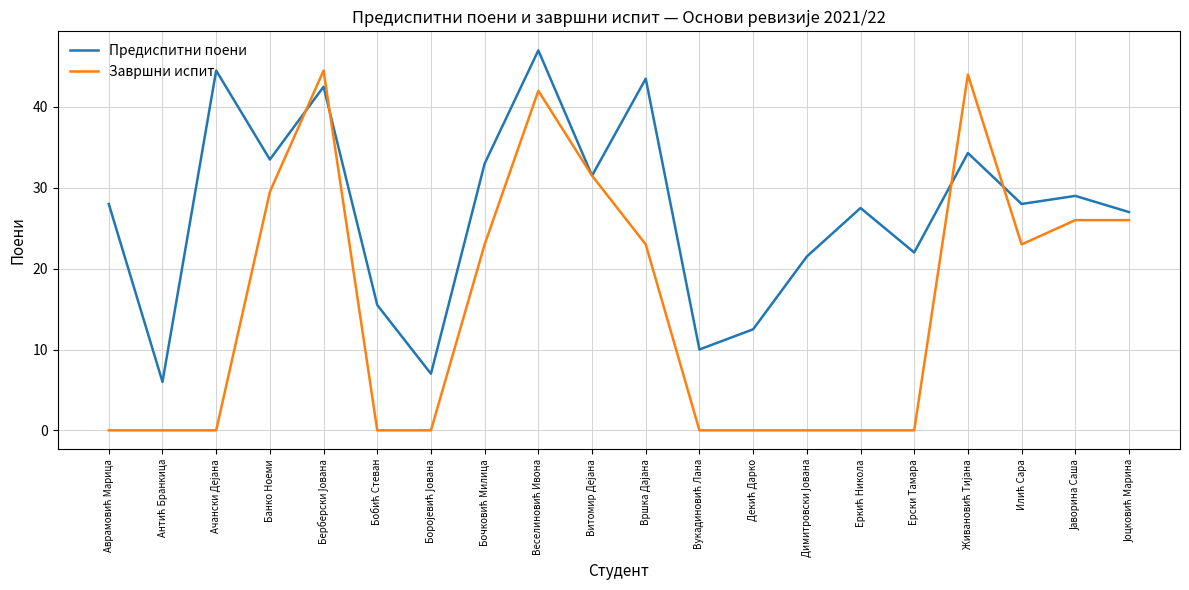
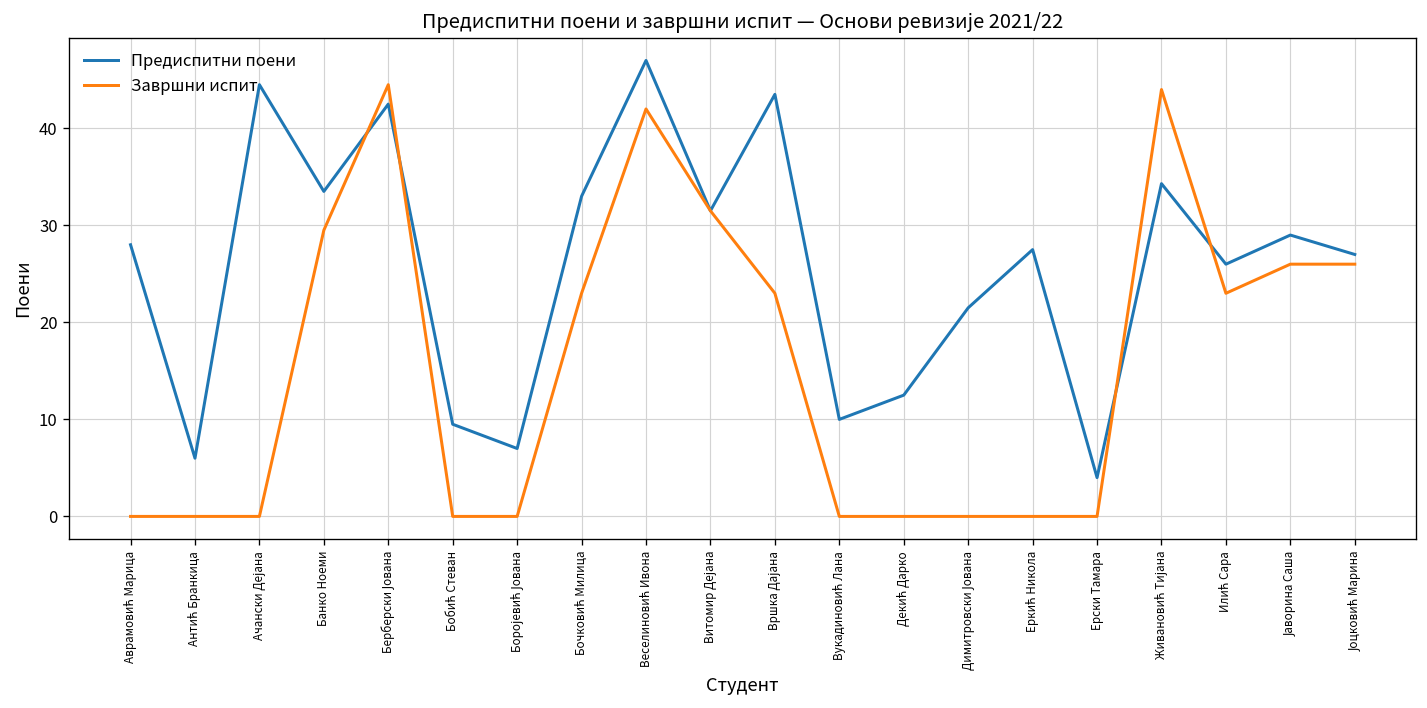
Предиспитни поени, Бобић Стеван: 16 -> 10
Предиспитни поени, Ерски Тамара: 22 -> 4
Предиспитни поени, Илић Сара: 28 -> 26
